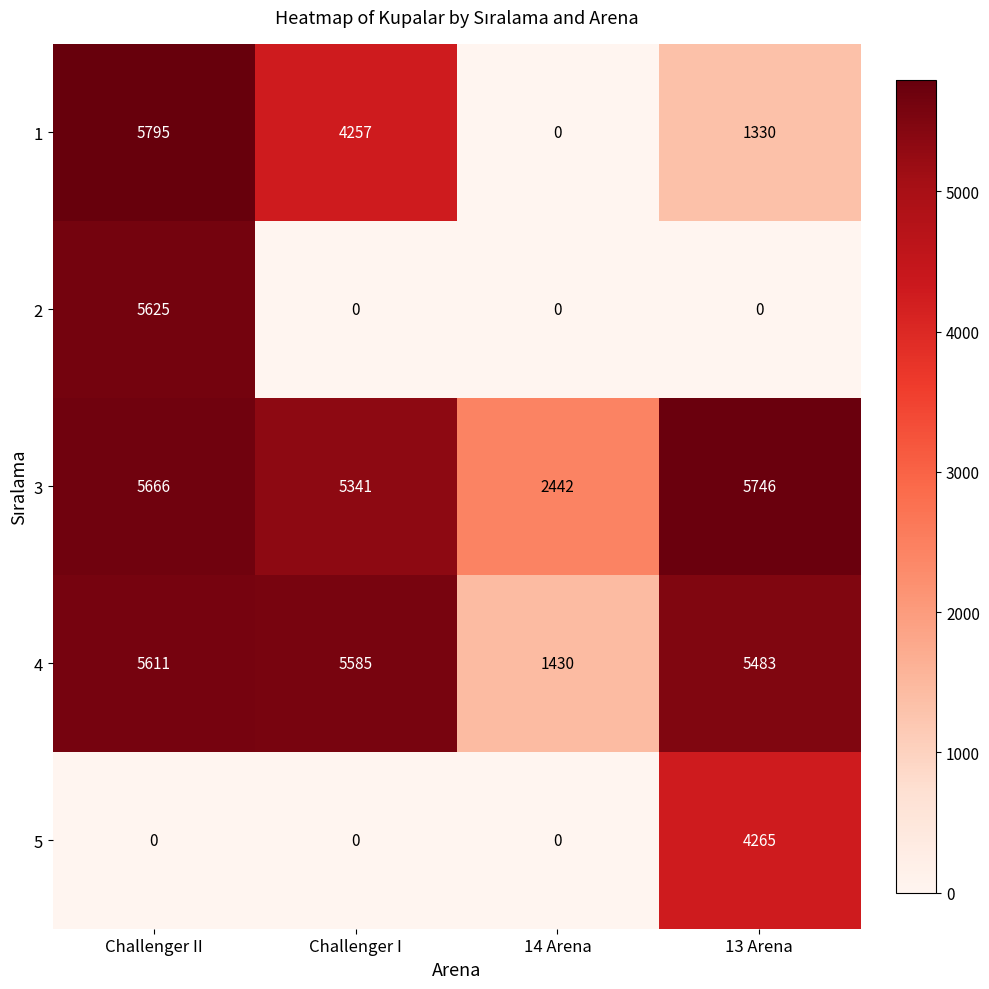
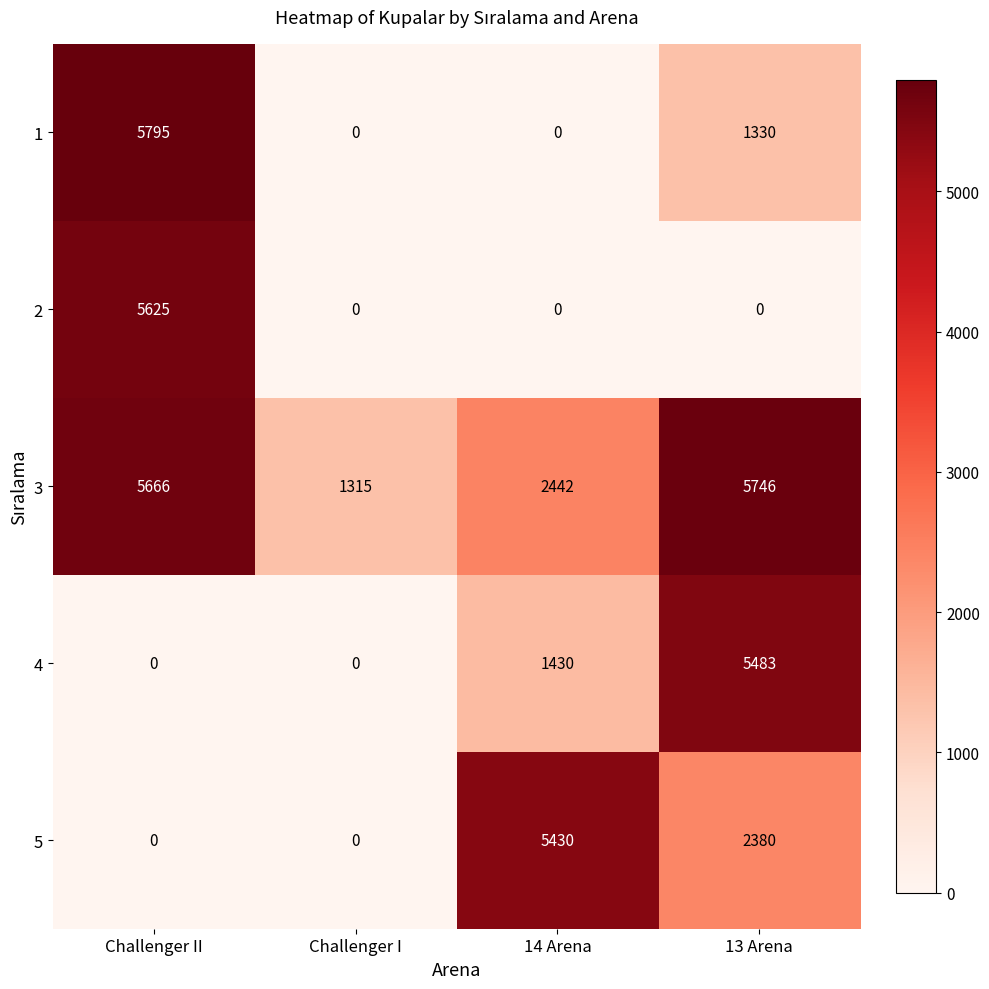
1, Challenger I: 4257 -> 0
3, Challenger I: 5341 -> 1315
4, Challenger II: 5611 -> 0
4, Challenger I: 5585 -> 0
5, 14 Arena: 0 -> 5430
5, 13 Arena: 4265 -> 2380
